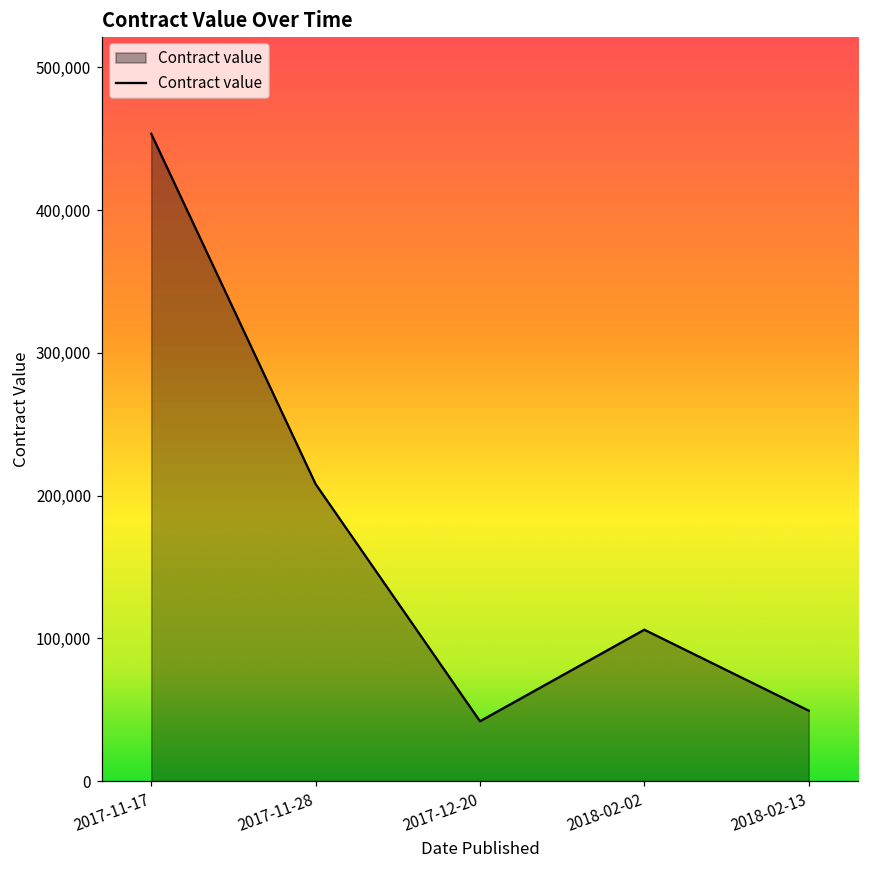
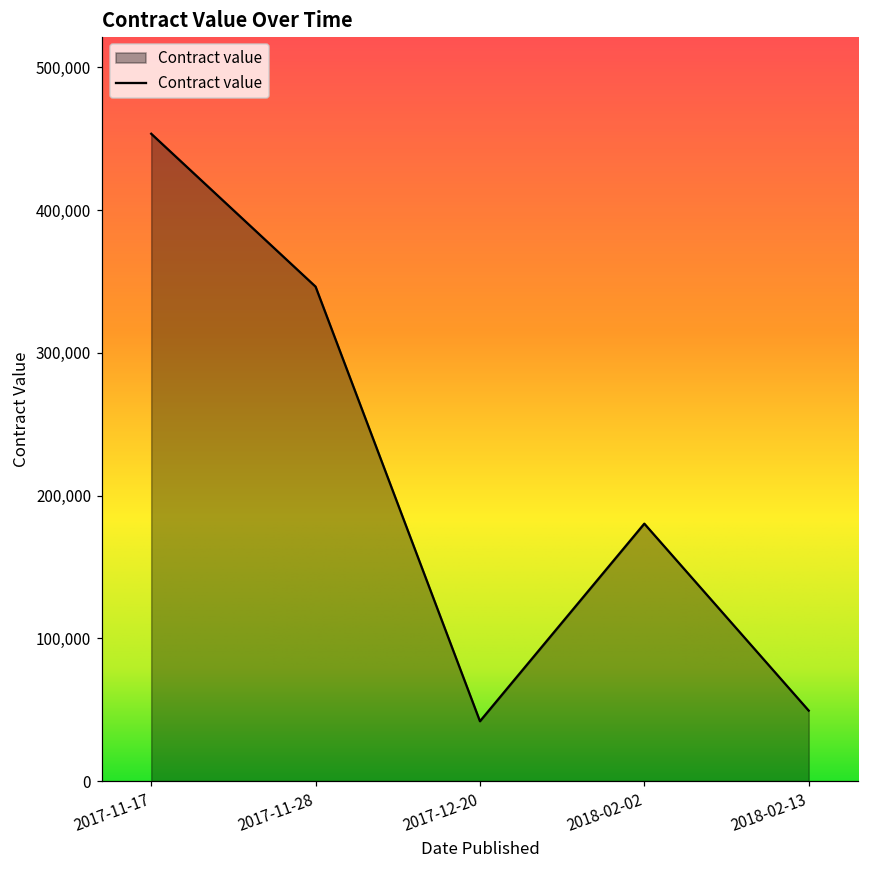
2017-11-28: 208,000 -> 346,000
2018-02-02: 106,000 -> 180,000
